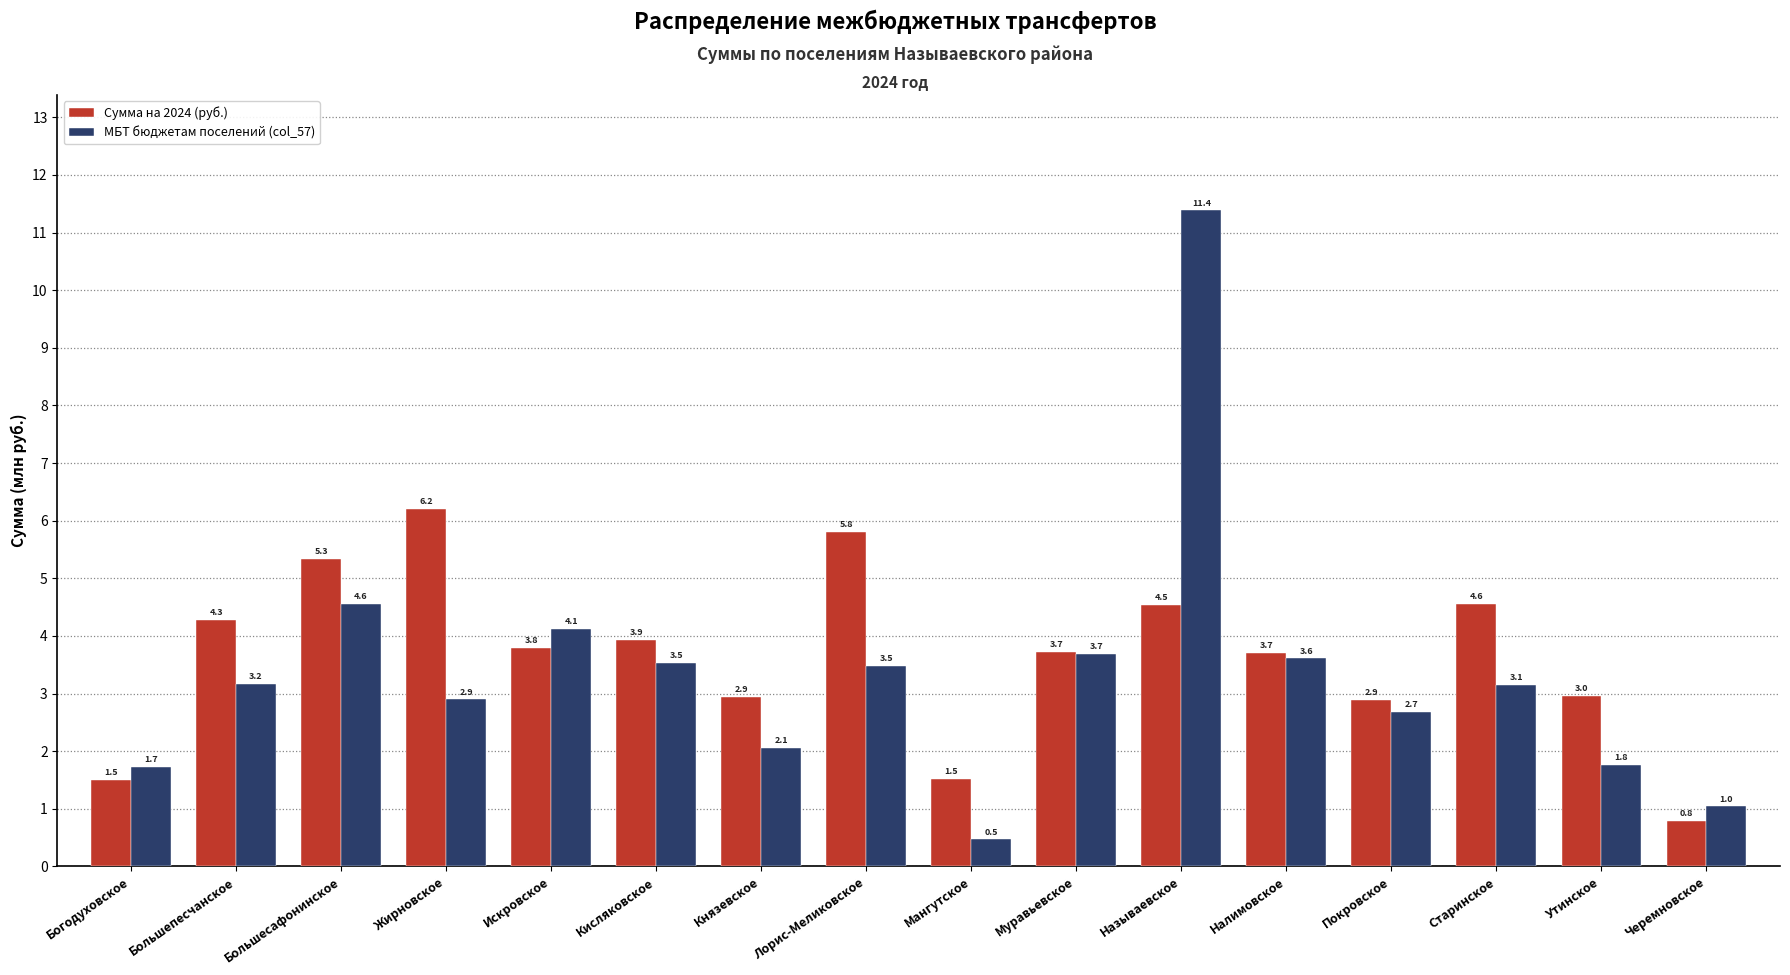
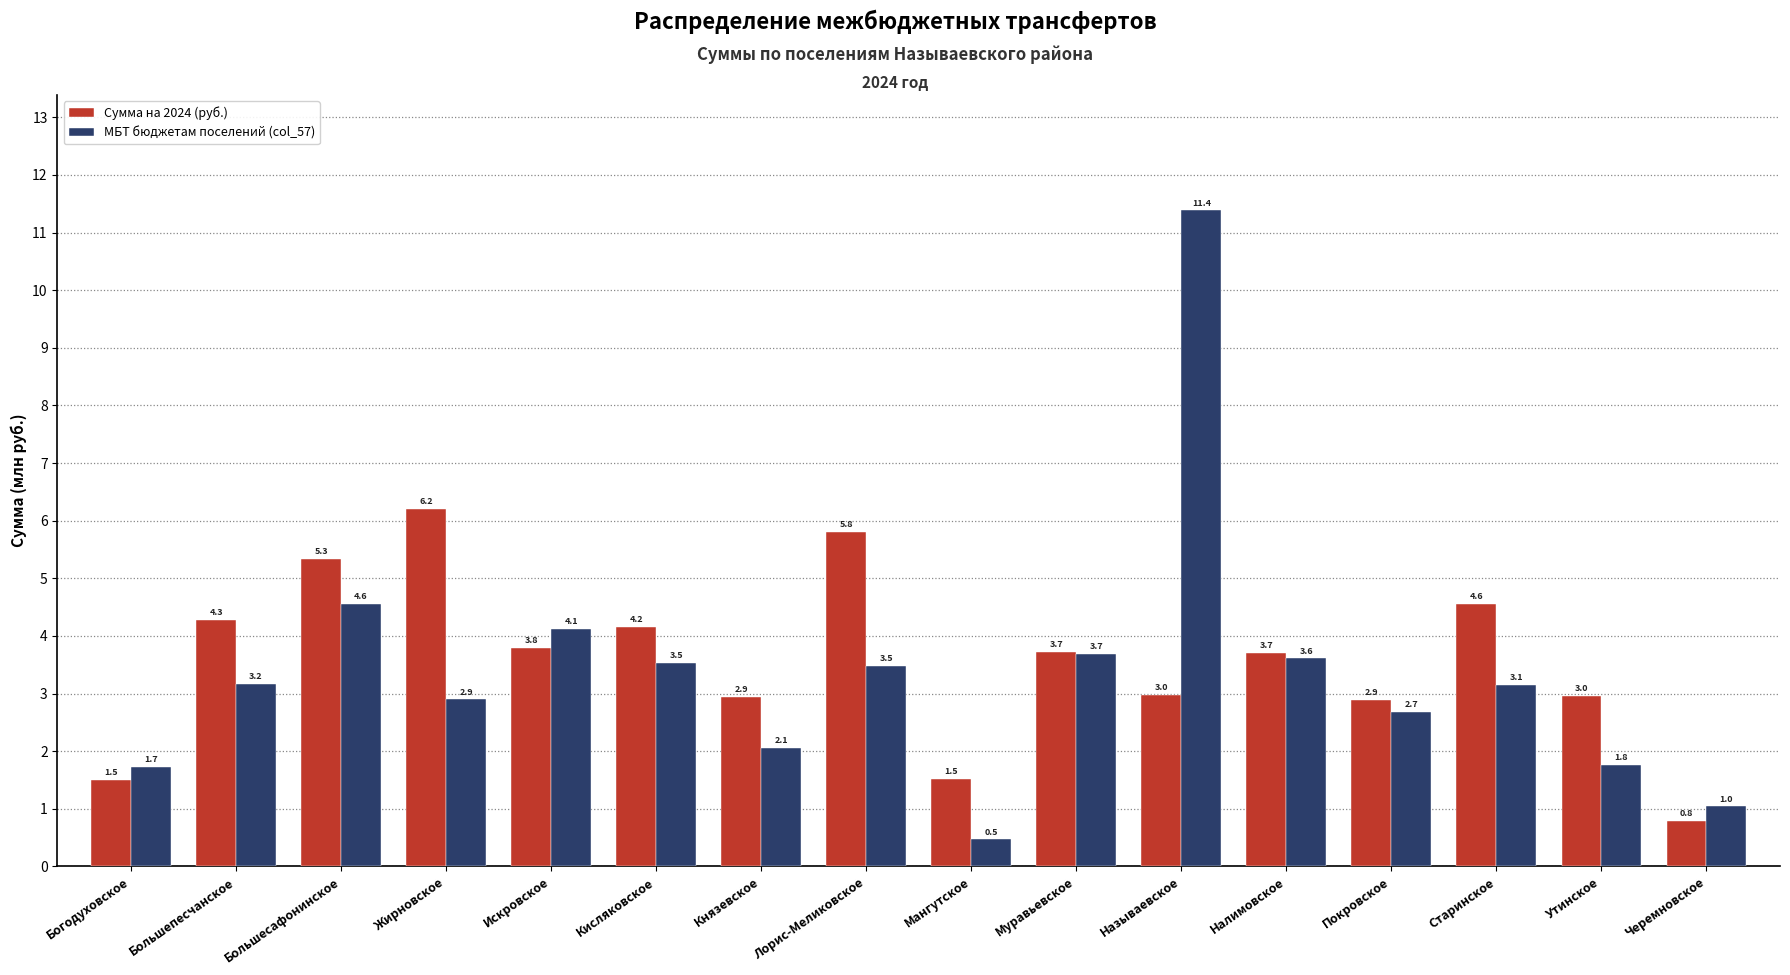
Сумма на 2024 (руб.), Кисляковское: 3.9 -> 4.2
Сумма на 2024 (руб.), Называевское: 4.5 -> 3.0
